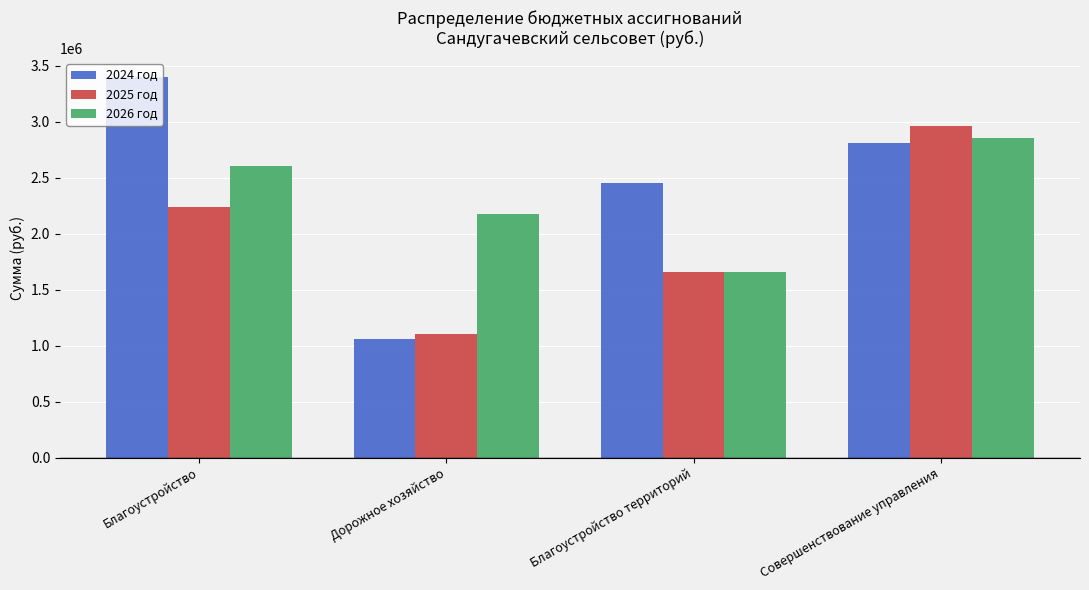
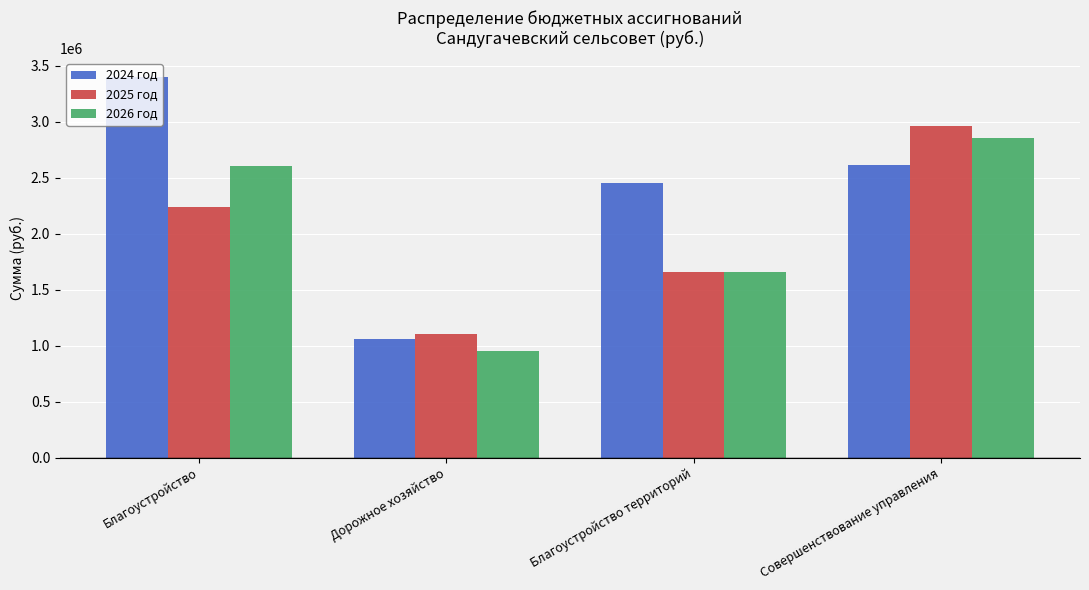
2026 год, Дорожное хозяйство: 2180000 -> 950000
2024 год, Совершенствование управления: 2810000 -> 2620000
